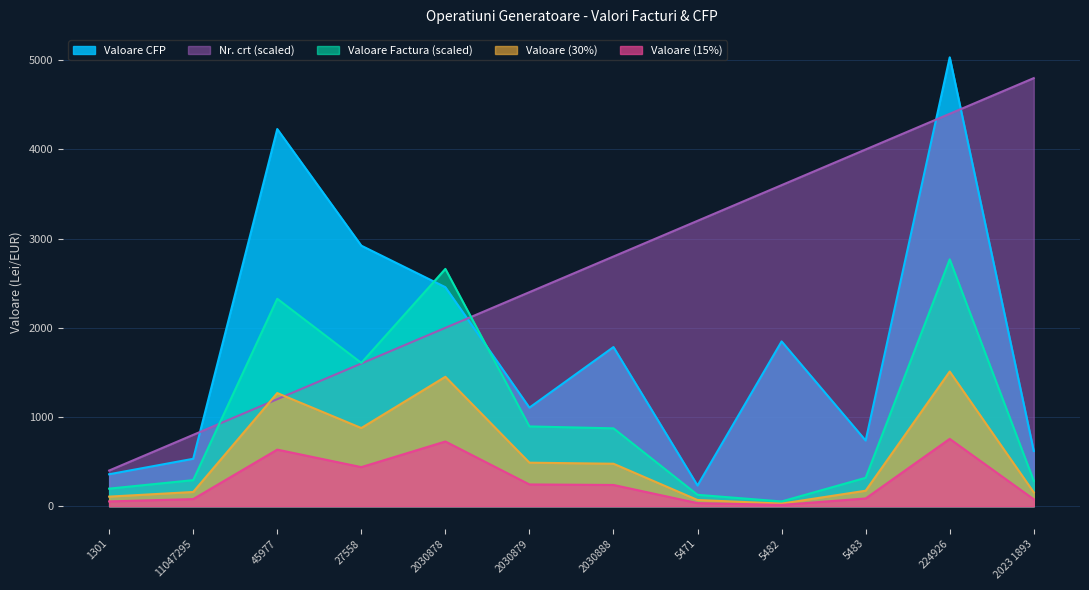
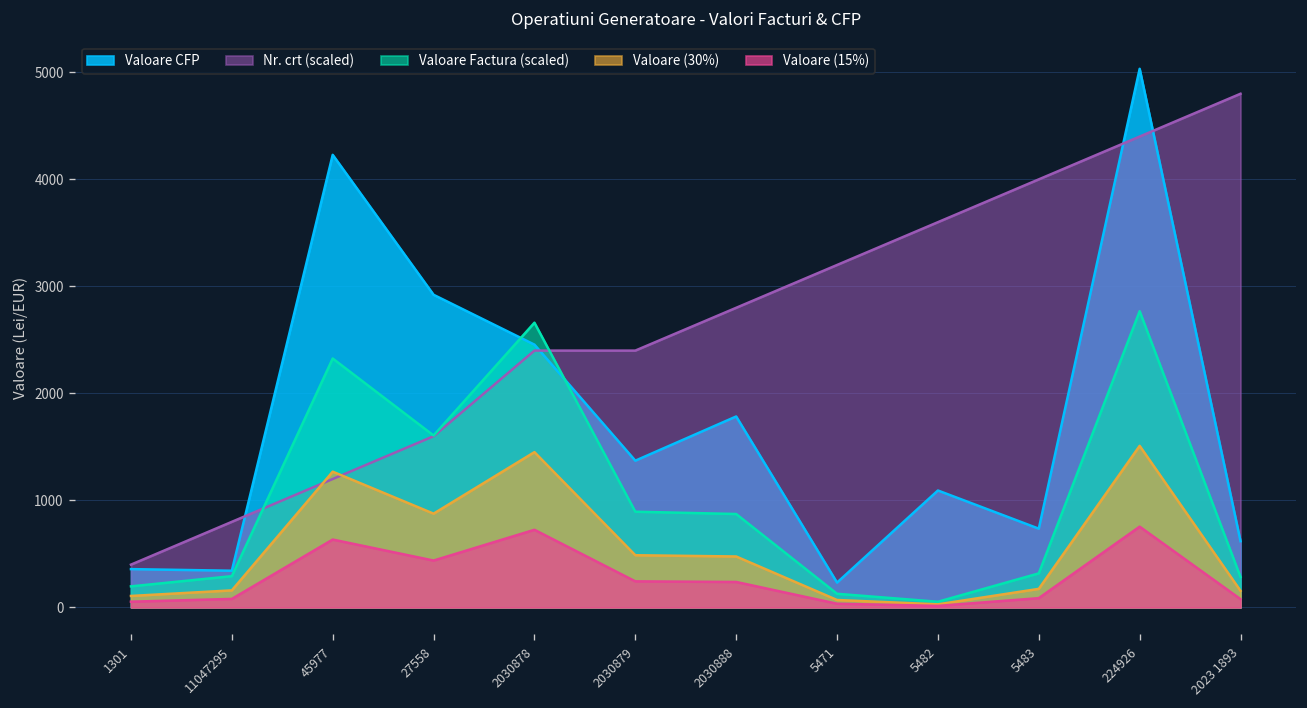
Valoare CFP, 11047295: 500 -> 300
Nr. crt (scaled), 2030878: 2000 -> 2400
Valoare CFP, 2030879: 1100 -> 1400
Valoare CFP, 5482: 1800 -> 1100
